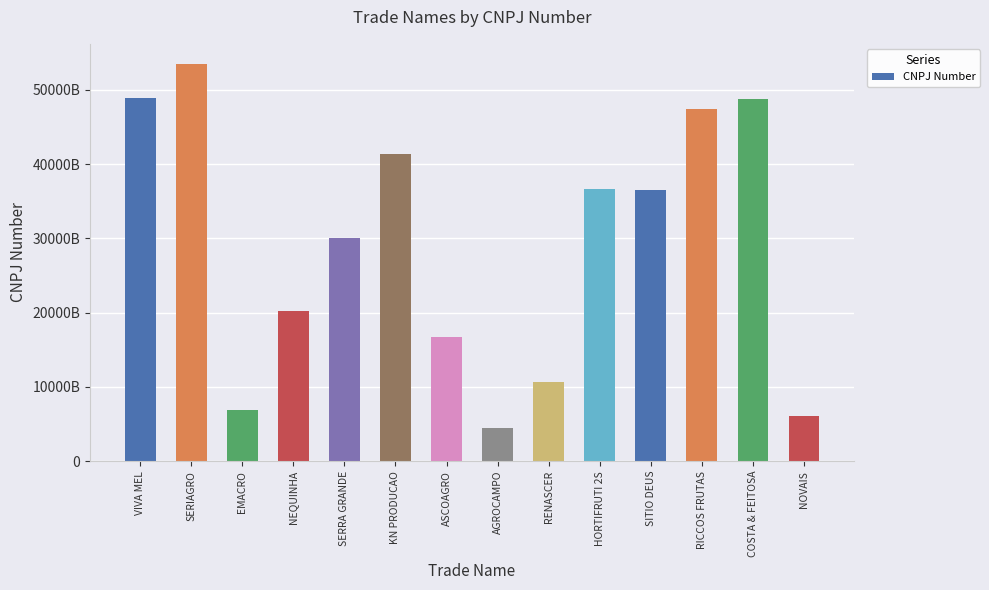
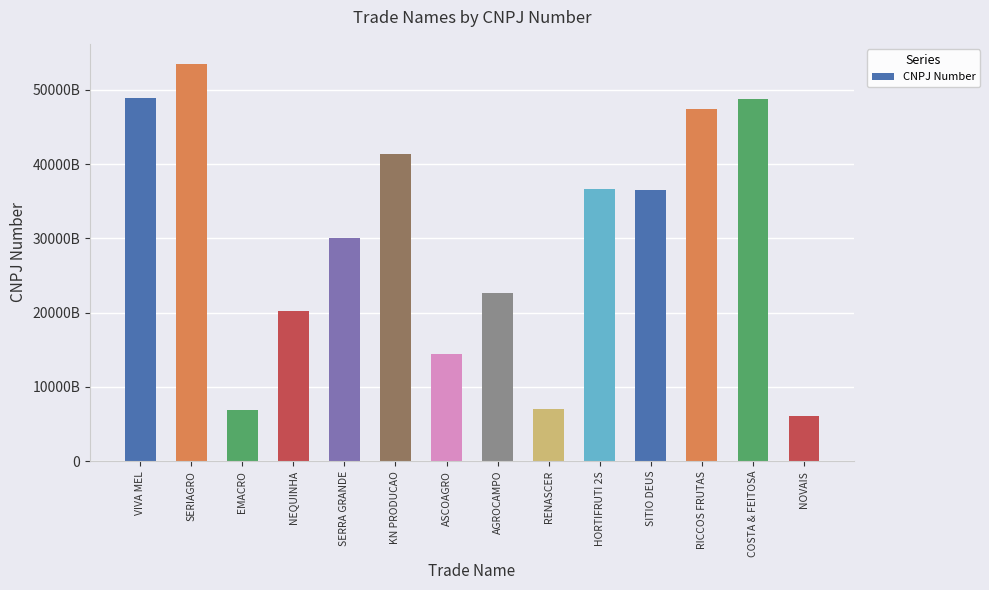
ASCOAGRO: 17000000000000 -> 14000000000000
AGROCAMPO: 5000000000000 -> 23000000000000
RENASCER: 11000000000000 -> 7000000000000
